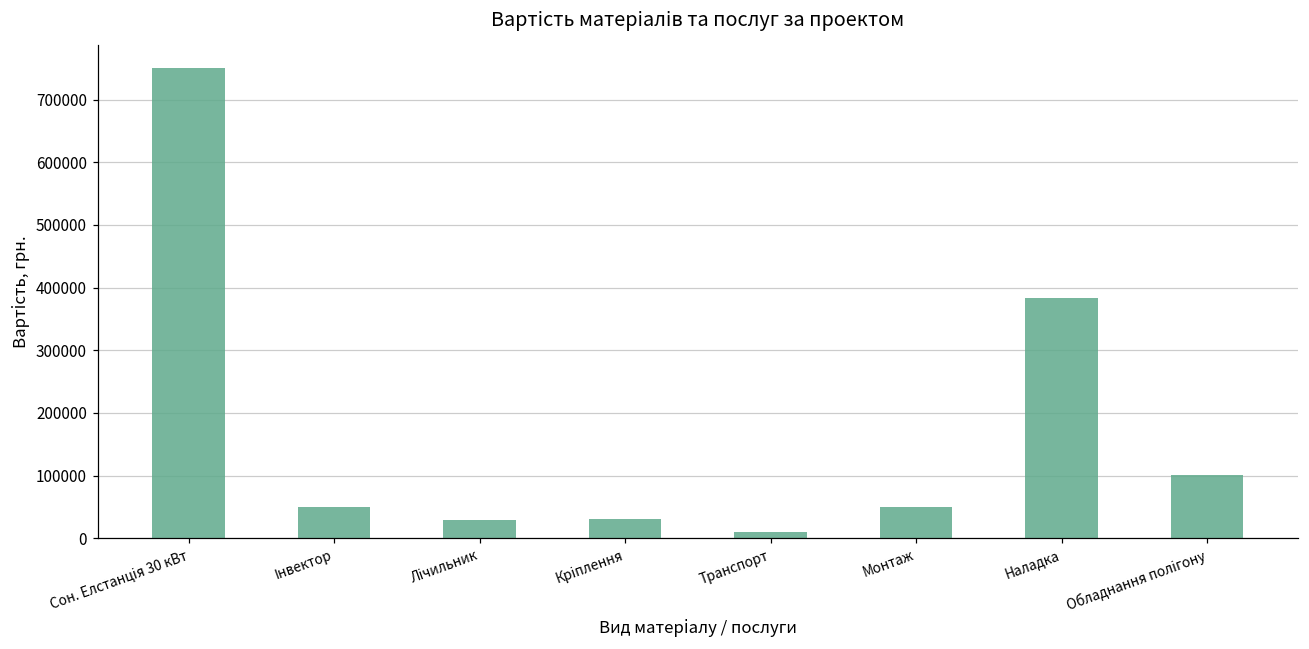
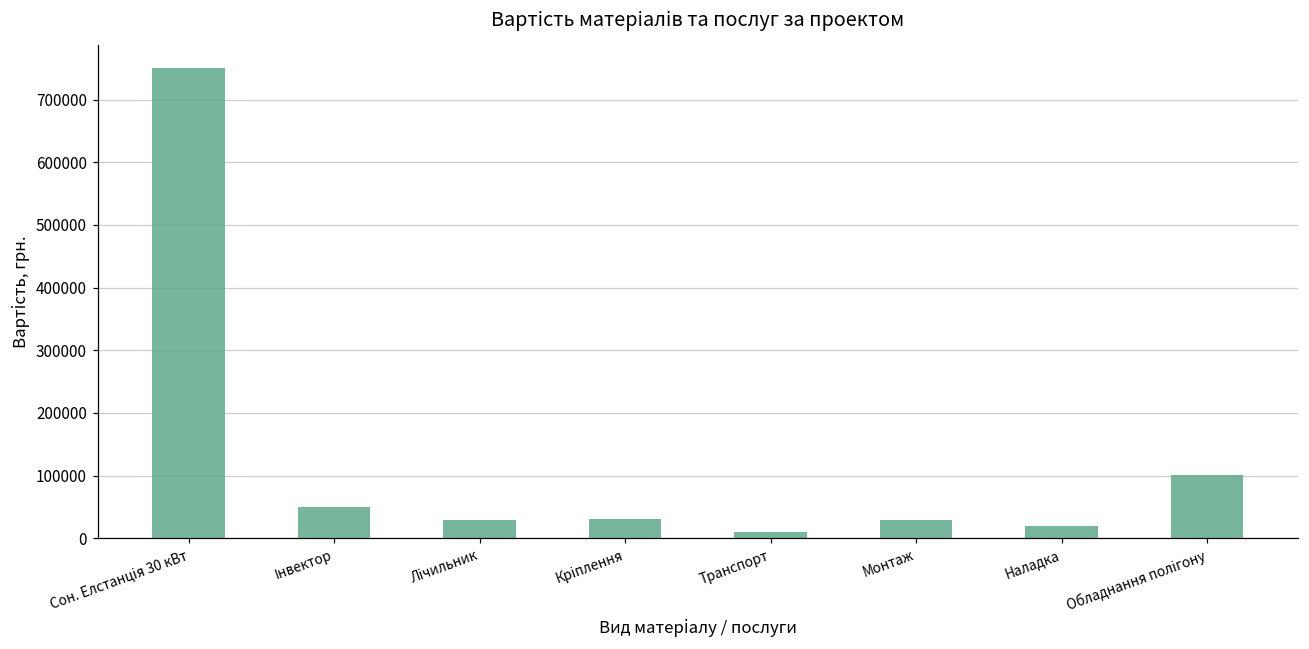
Монтаж: 50000 -> 30000
Наладка: 380000 -> 20000
